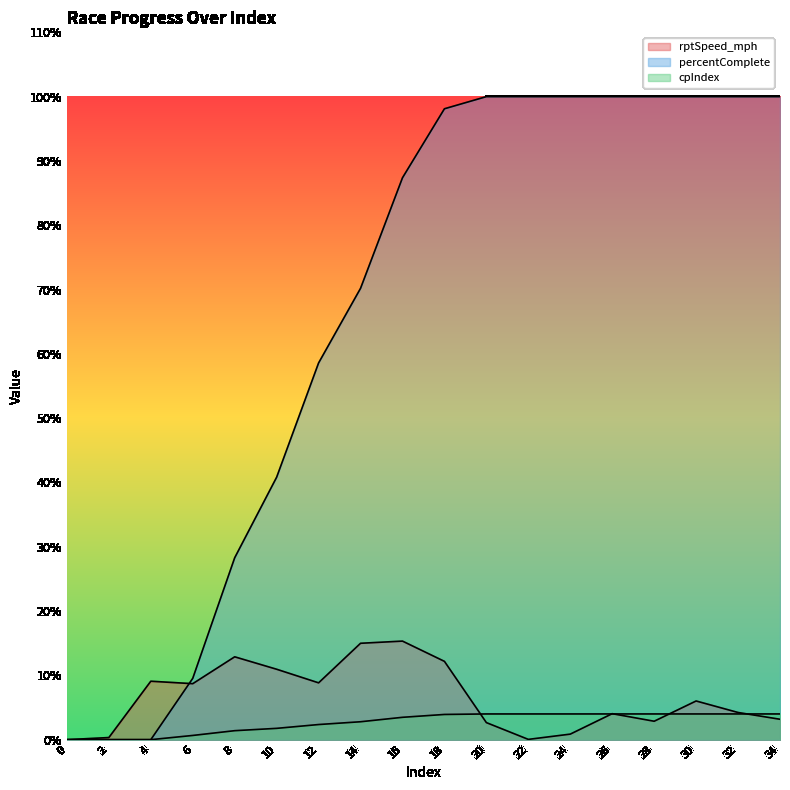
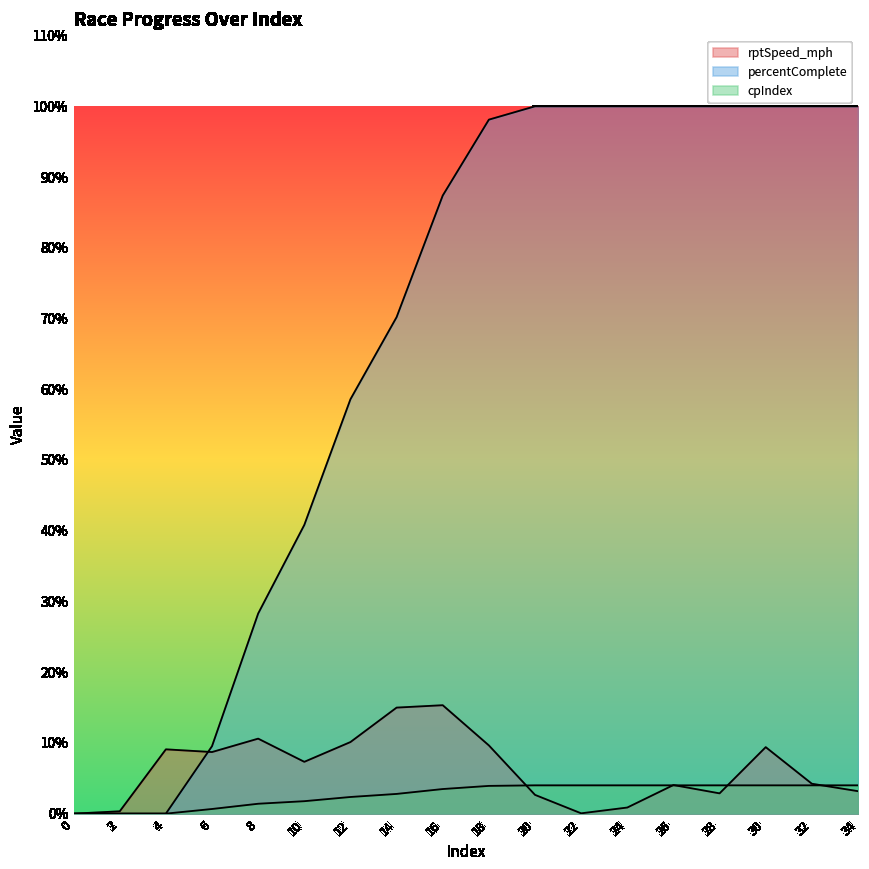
rptSpeed_mph, 8: 13% -> 11%
rptSpeed_mph, 10: 11% -> 7%
rptSpeed_mph, 12: 9% -> 10%
rptSpeed_mph, 18: 12% -> 10%
rptSpeed_mph, 30: 6% -> 9%
